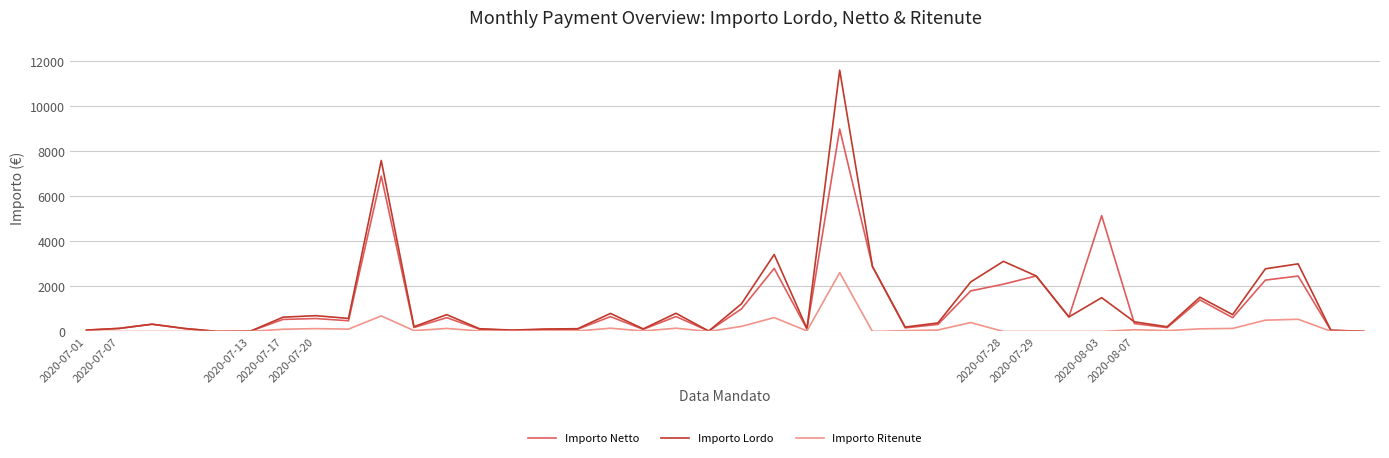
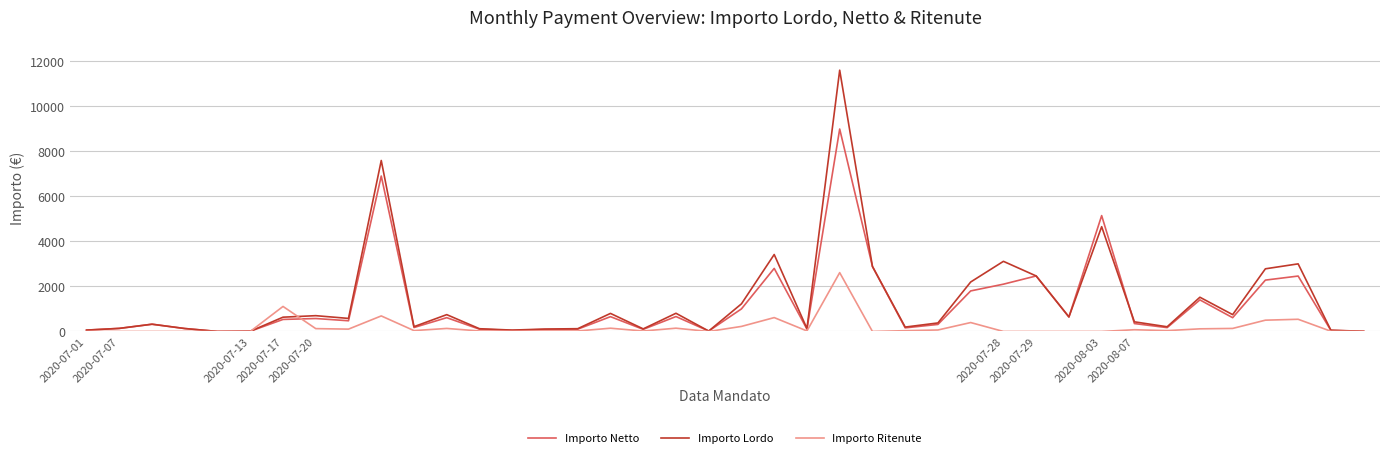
Importo Ritenute, 2020-07-17: 100 -> 1100
Importo Lordo, 2020-08-03: 1500 -> 4700
